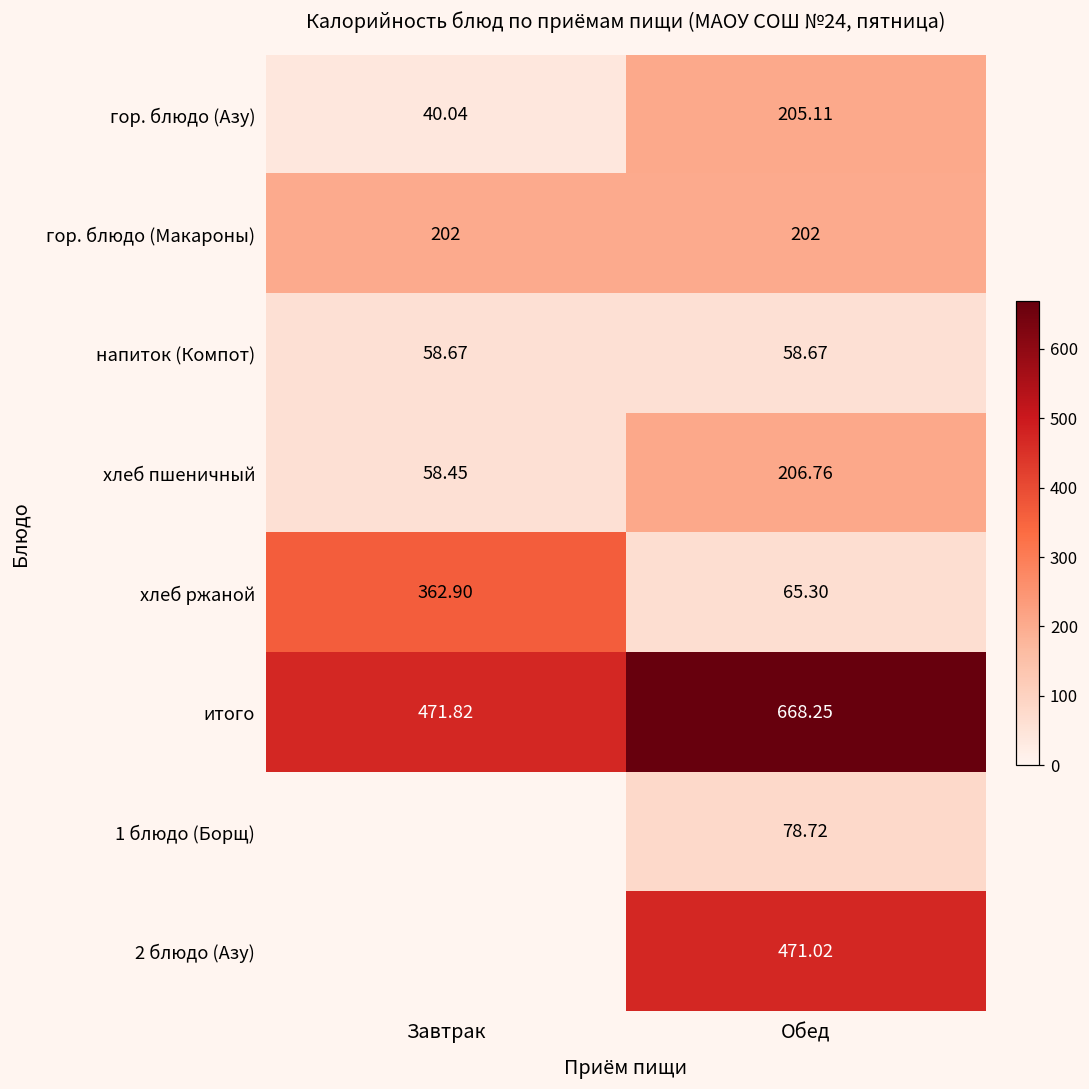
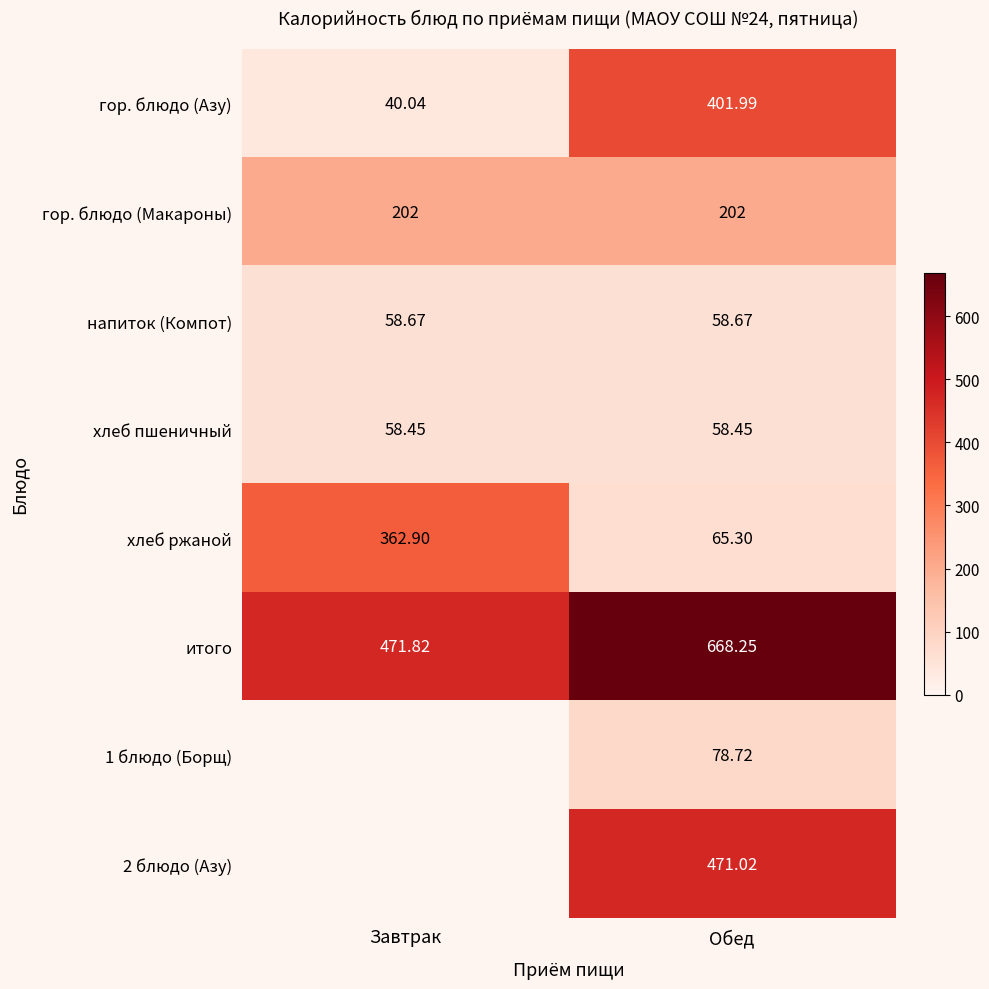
гор. блюдо (Азу), Обед: 205.11 -> 401.99
хлеб пшеничный, Обед: 206.76 -> 58.45
